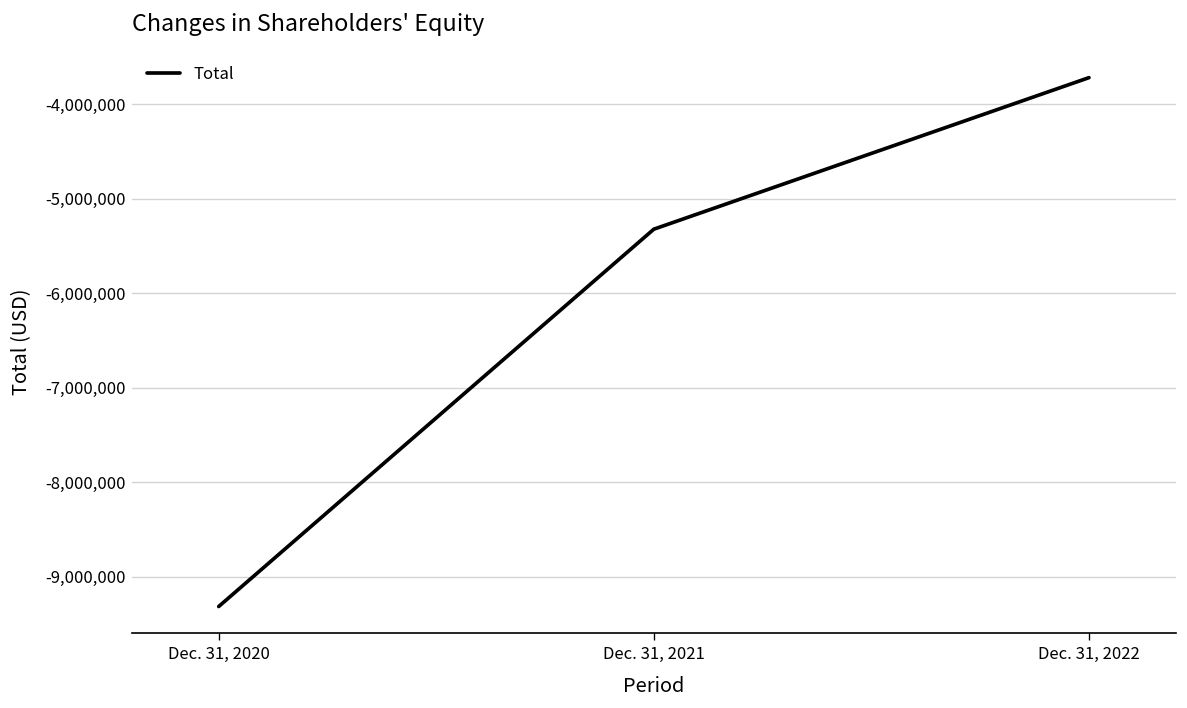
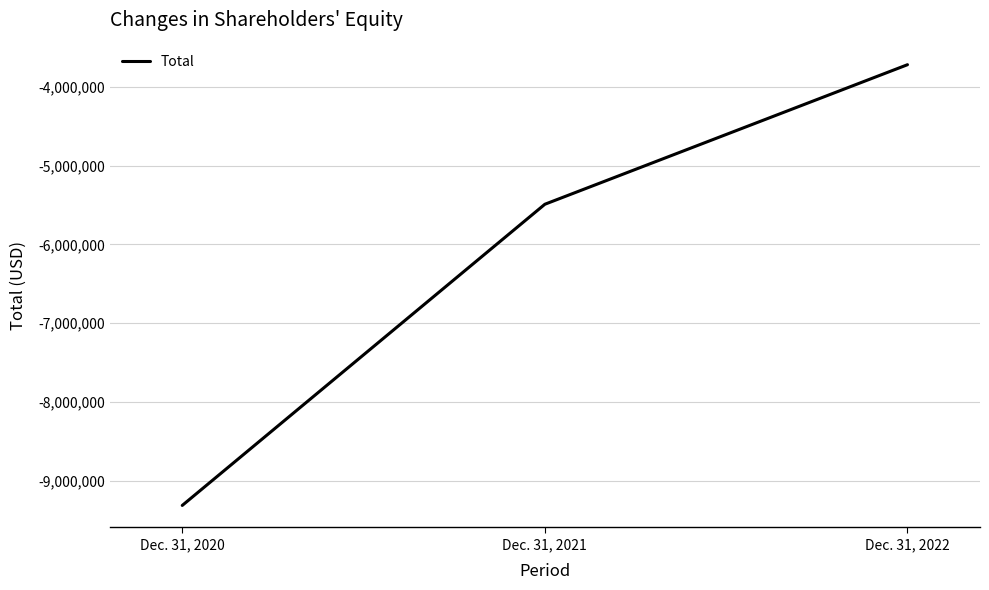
Dec. 31, 2021: -5,300,000 -> -5,500,000
